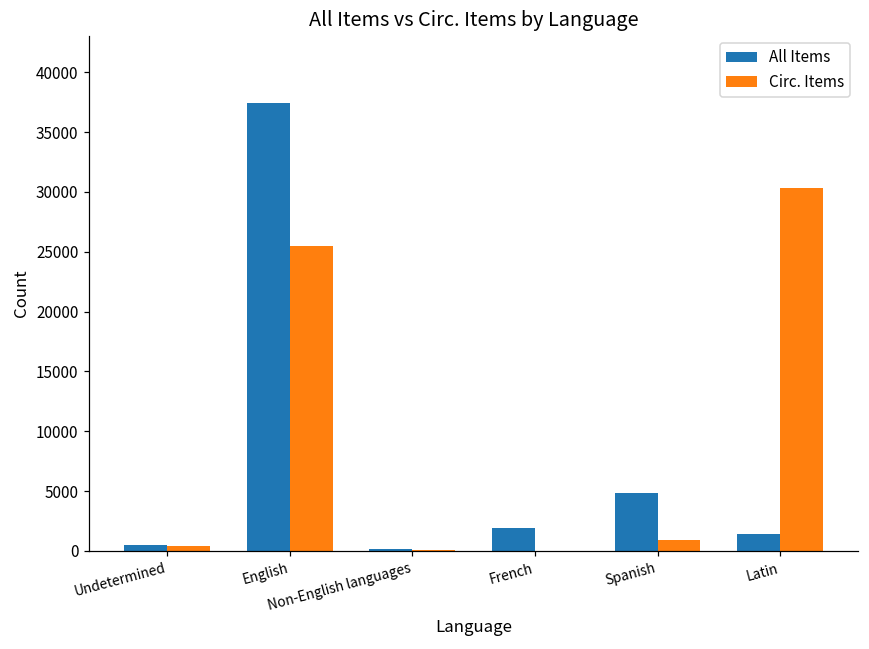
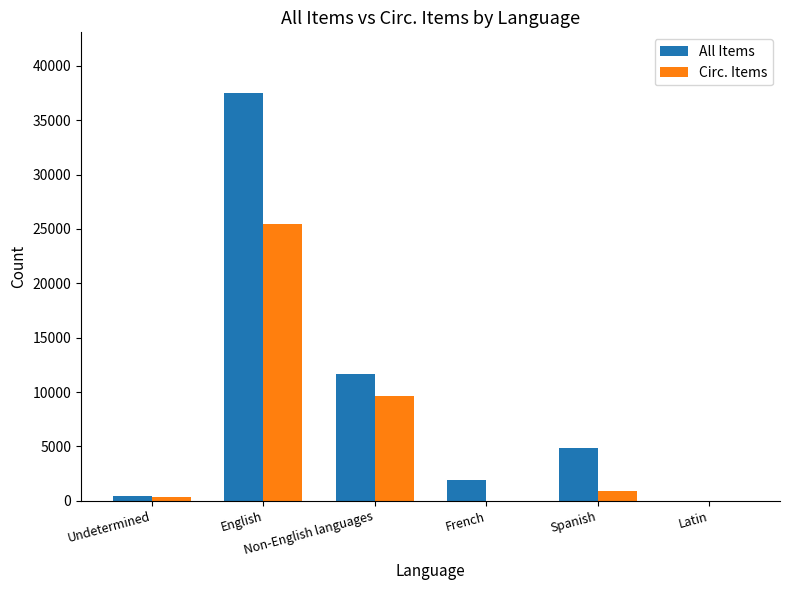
All Items, Non-English languages: 100 -> 11700
Circ. Items, Non-English languages: 100 -> 9600
All Items, Latin: 1400 -> 0
Circ. Items, Latin: 30300 -> 0
